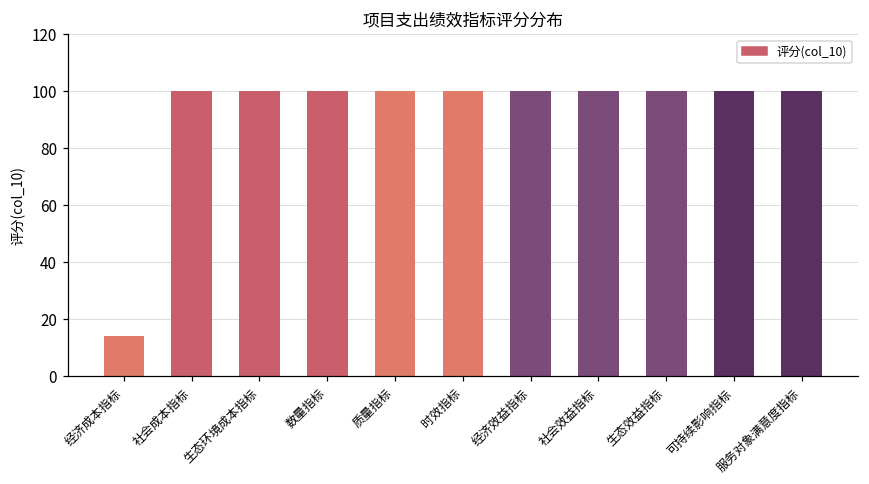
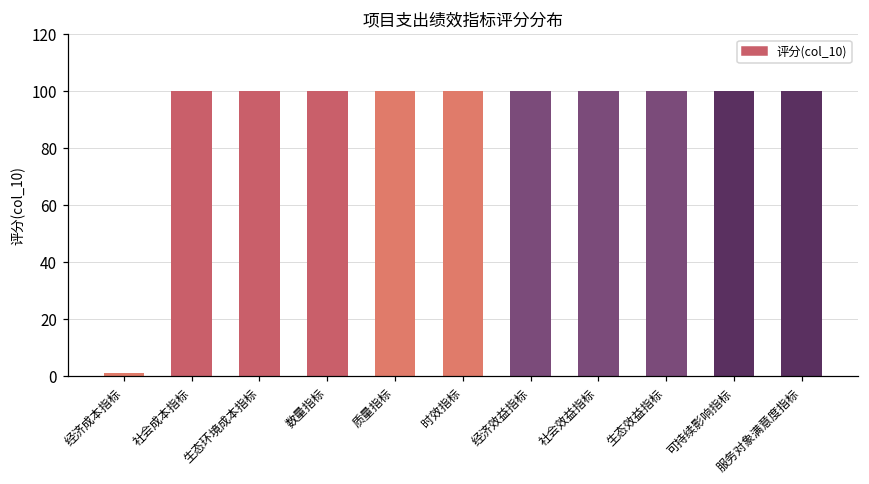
经济成本指标: 14 -> 1
